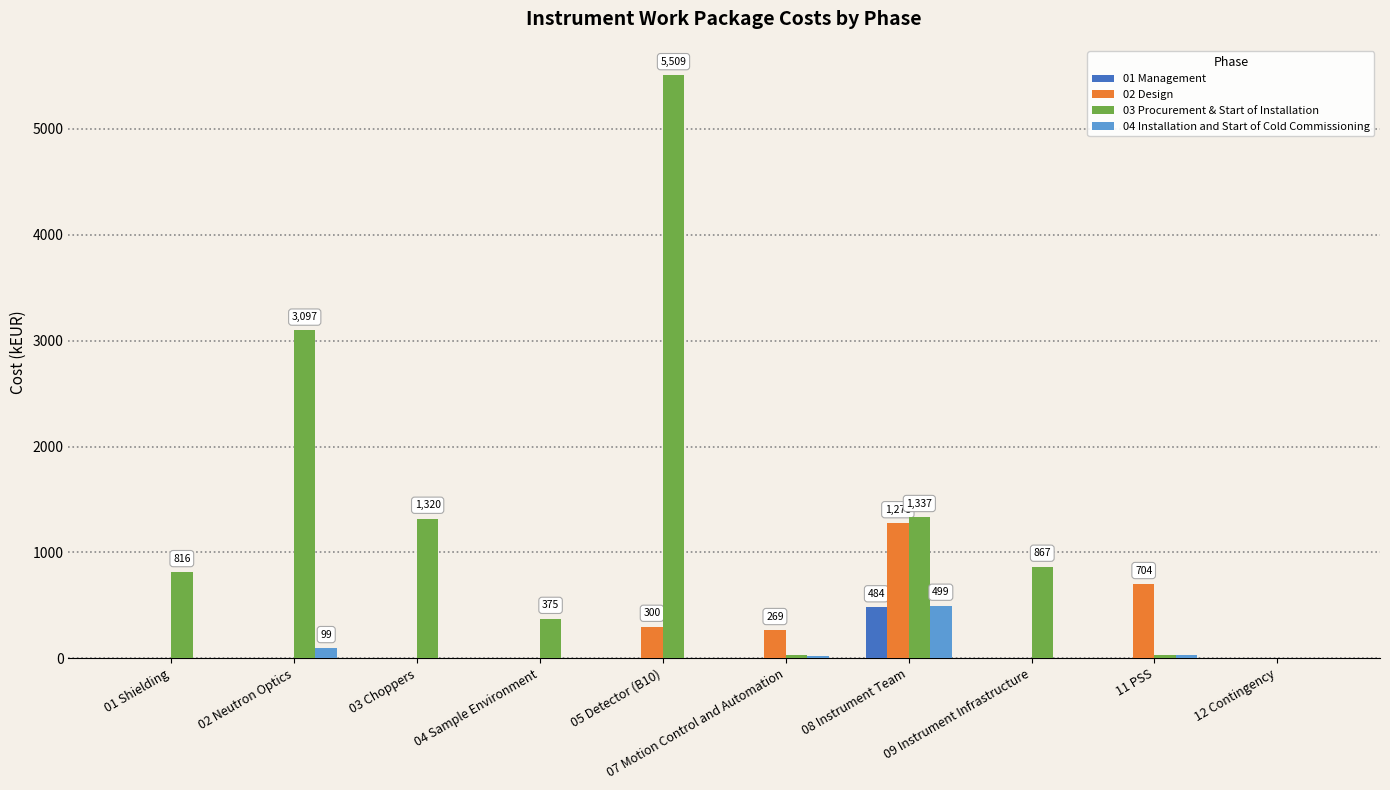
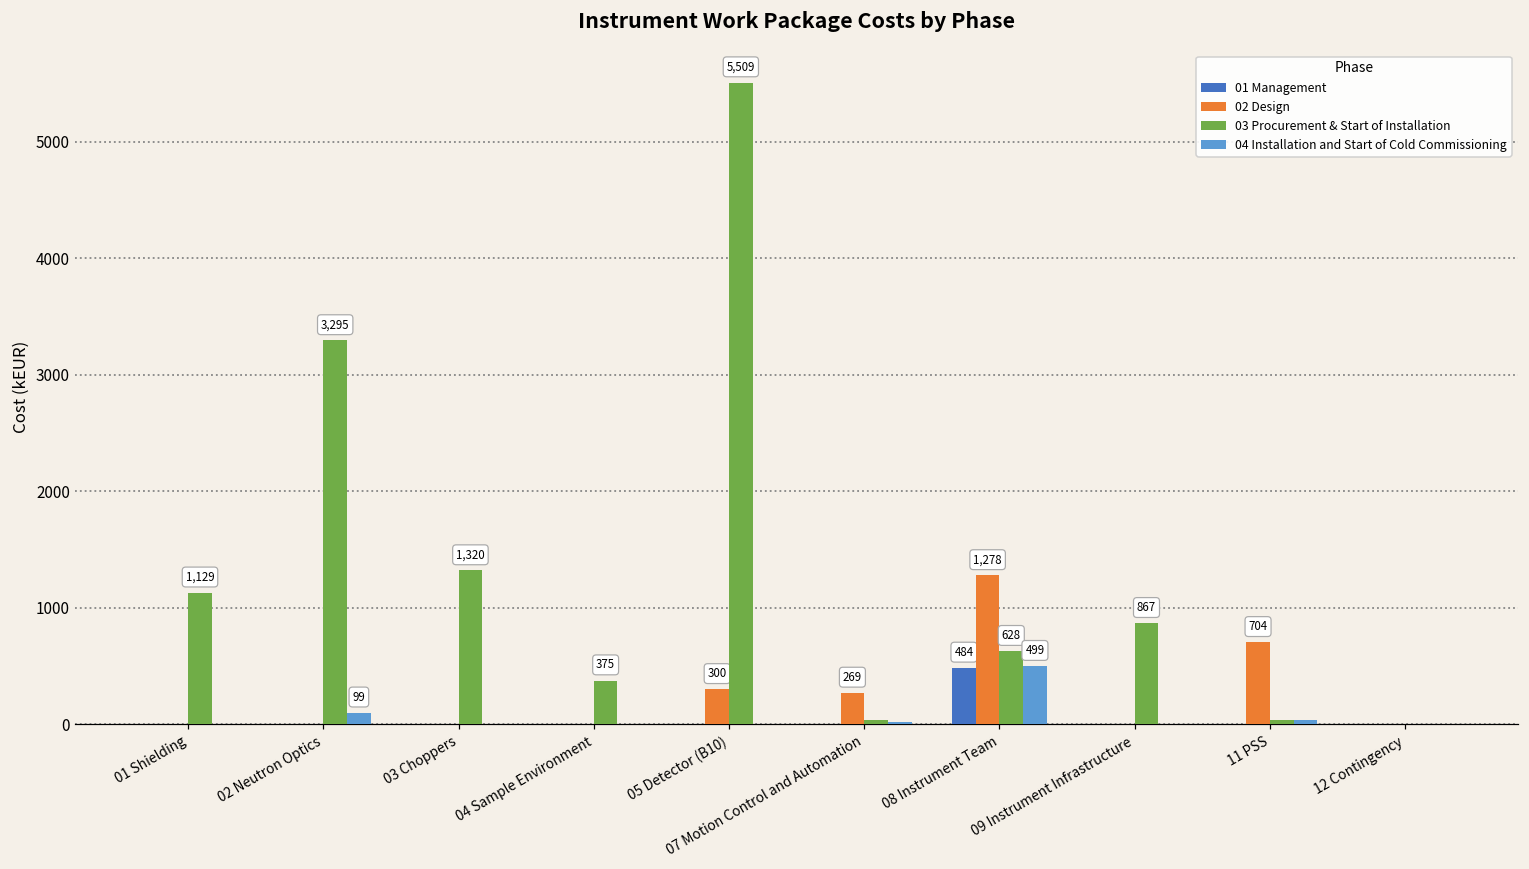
03 Procurement & Start of Installation, 01 Shielding: 816 -> 1,129
03 Procurement & Start of Installation, 02 Neutron Optics: 3,097 -> 3,295
03 Procurement & Start of Installation, 08 Instrument Team: 1,337 -> 628
